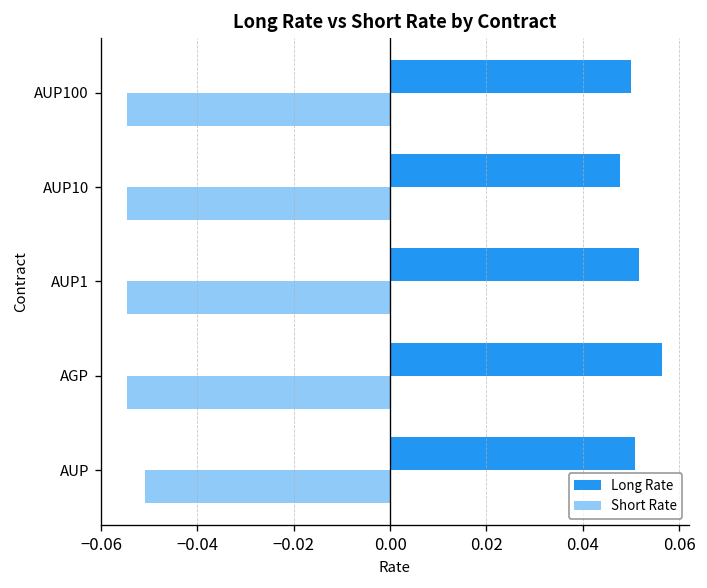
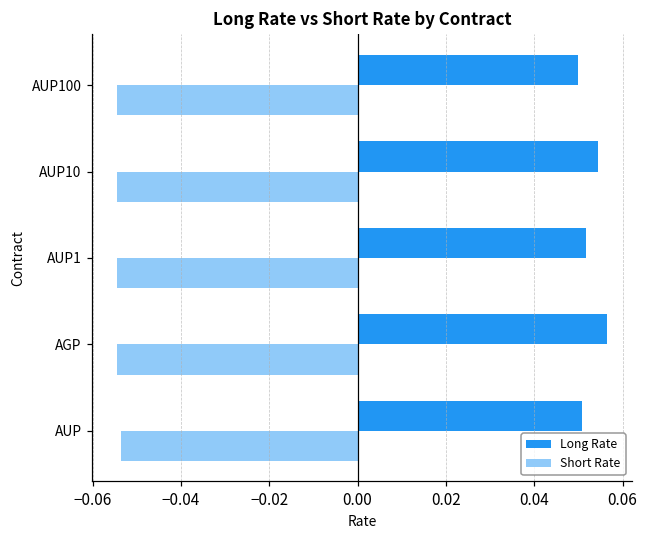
Long Rate, AUP10: 0.048 -> 0.055
Short Rate, AUP: -0.051 -> -0.054
